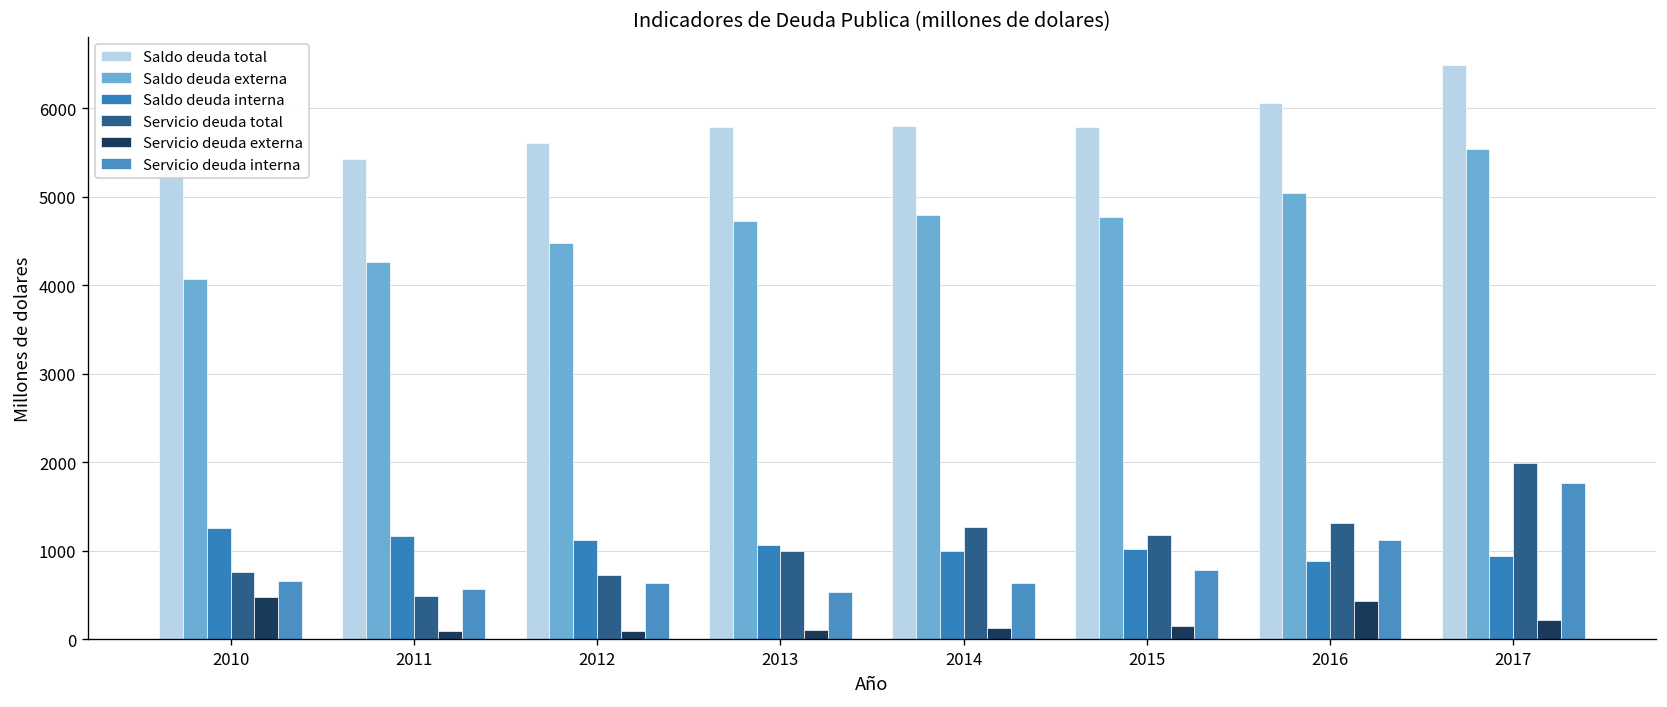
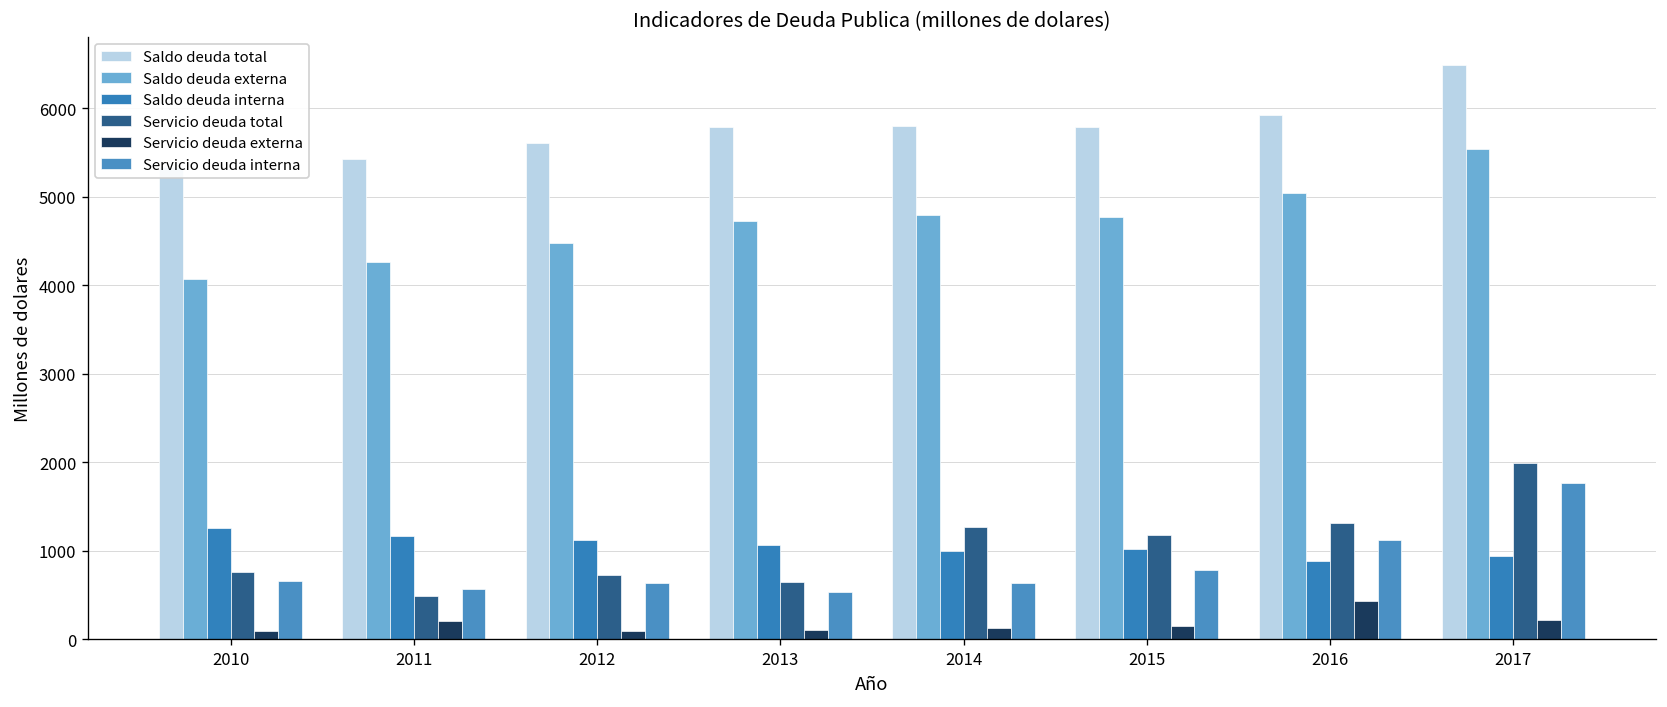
Servicio deuda externa, 2010: 500 -> 100
Servicio deuda externa, 2011: 100 -> 200
Servicio deuda total, 2013: 1000 -> 600
Saldo deuda total, 2016: 6100 -> 5900
